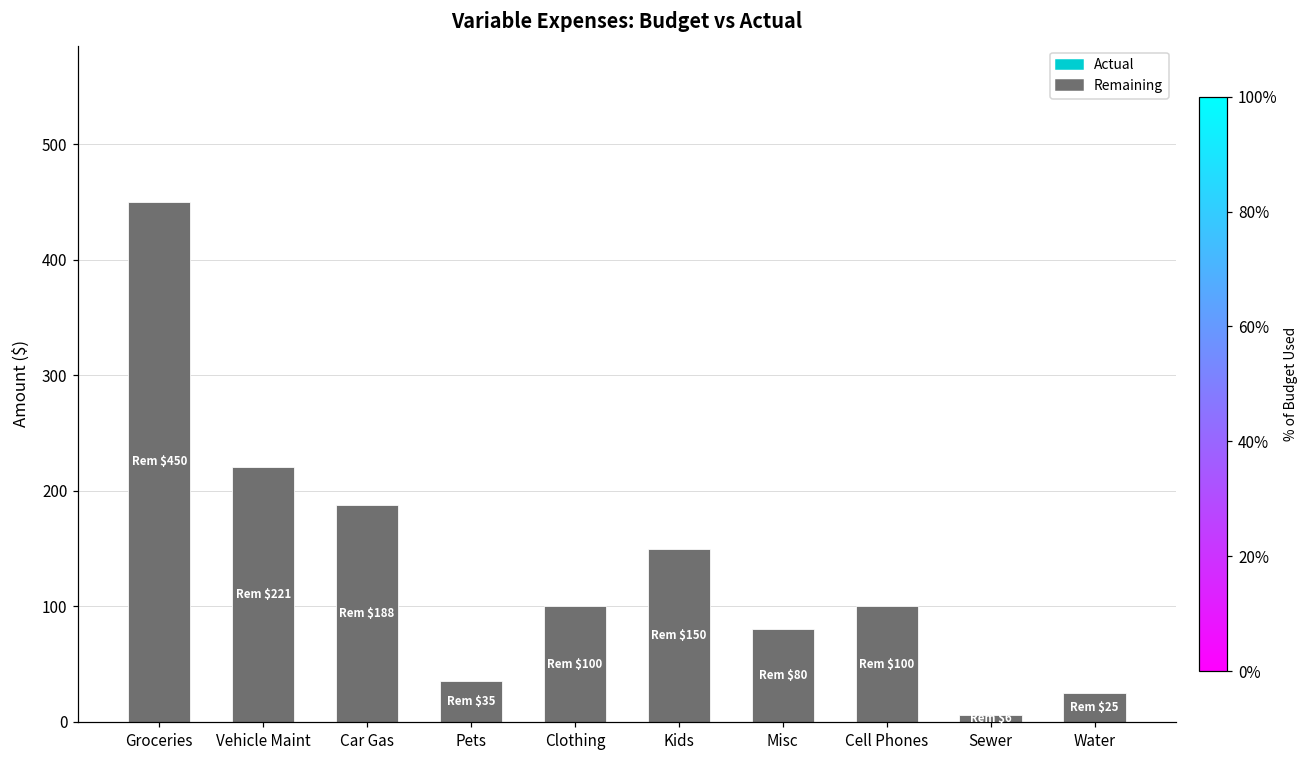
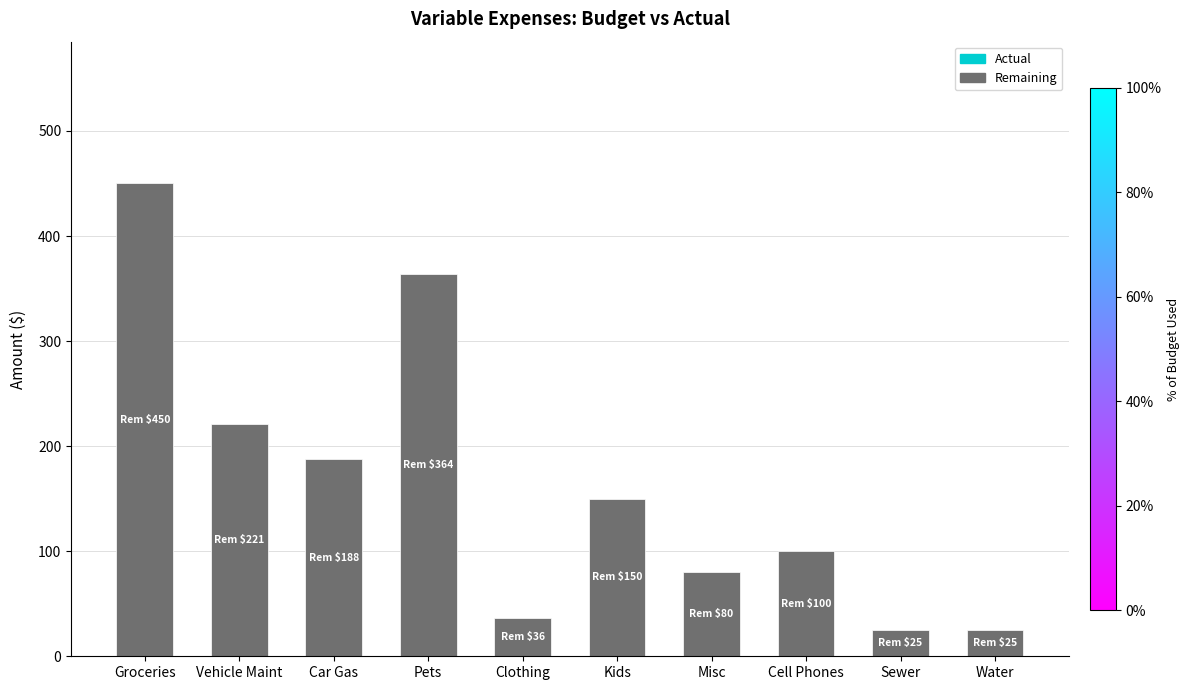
Remaining, Pets: $35 -> $364
Remaining, Clothing: $100 -> $36
Remaining, Sewer: 6 -> 25
